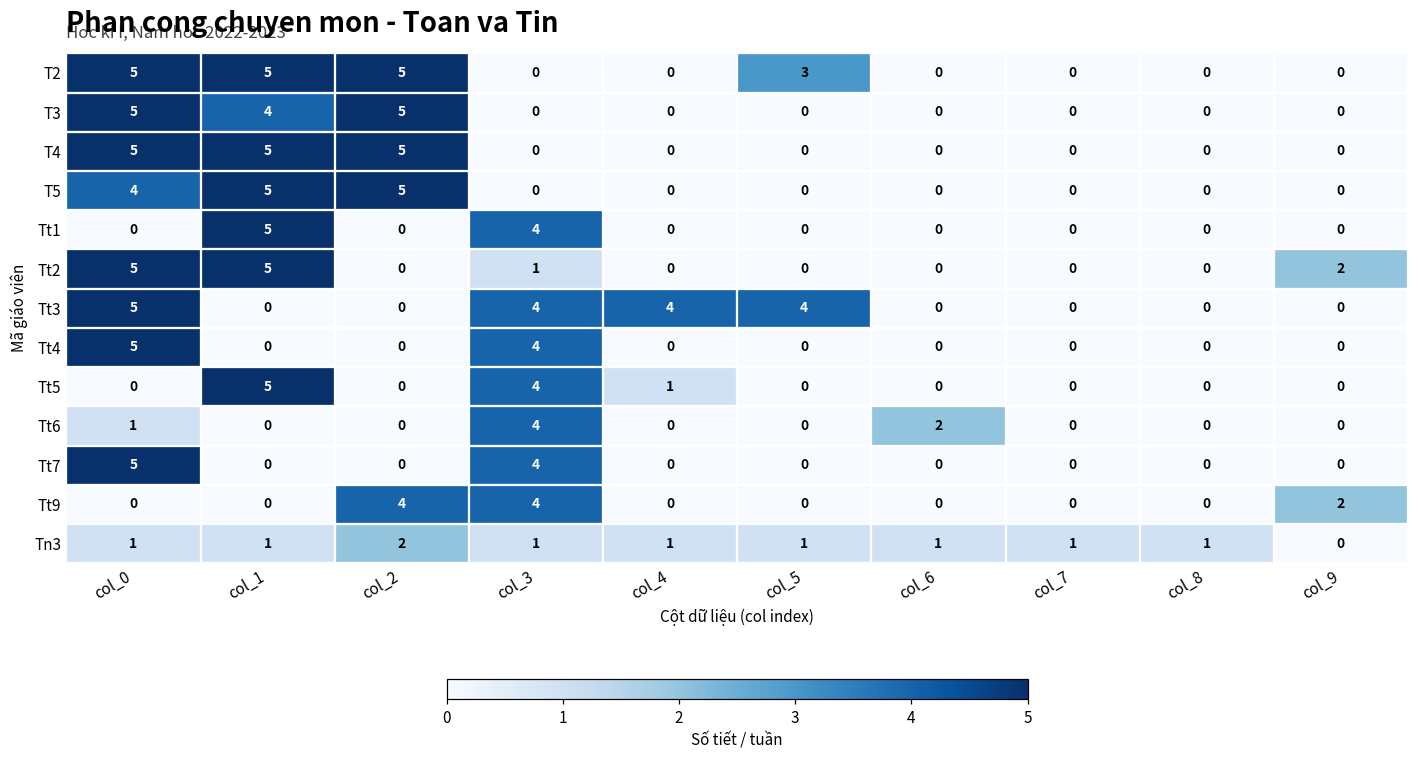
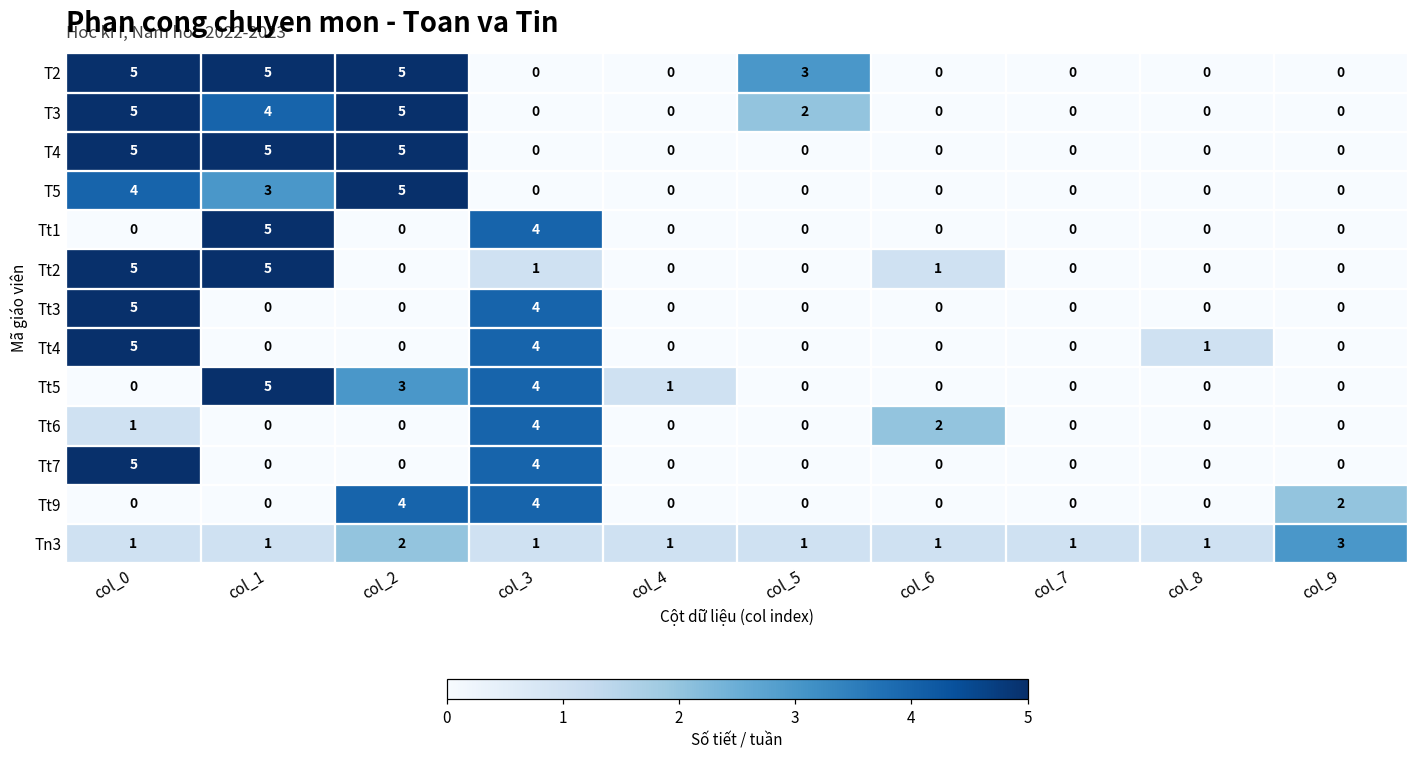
T3, col_5: 0 -> 2
T5, col_1: 5 -> 3
Tt2, col_6: 0 -> 1
Tt2, col_9: 2 -> 0
Tt3, col_4: 4 -> 0
Tt3, col_5: 4 -> 0
Tt4, col_8: 0 -> 1
Tt5, col_2: 0 -> 3
Tn3, col_9: 0 -> 3
